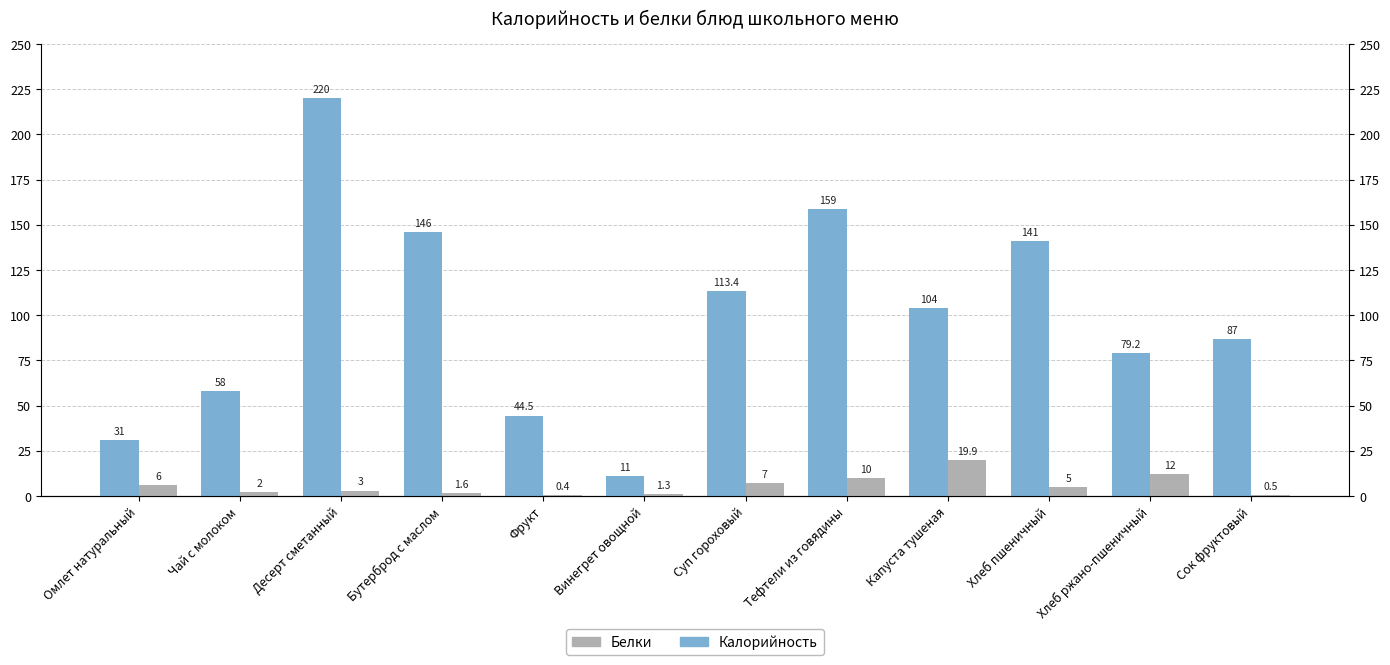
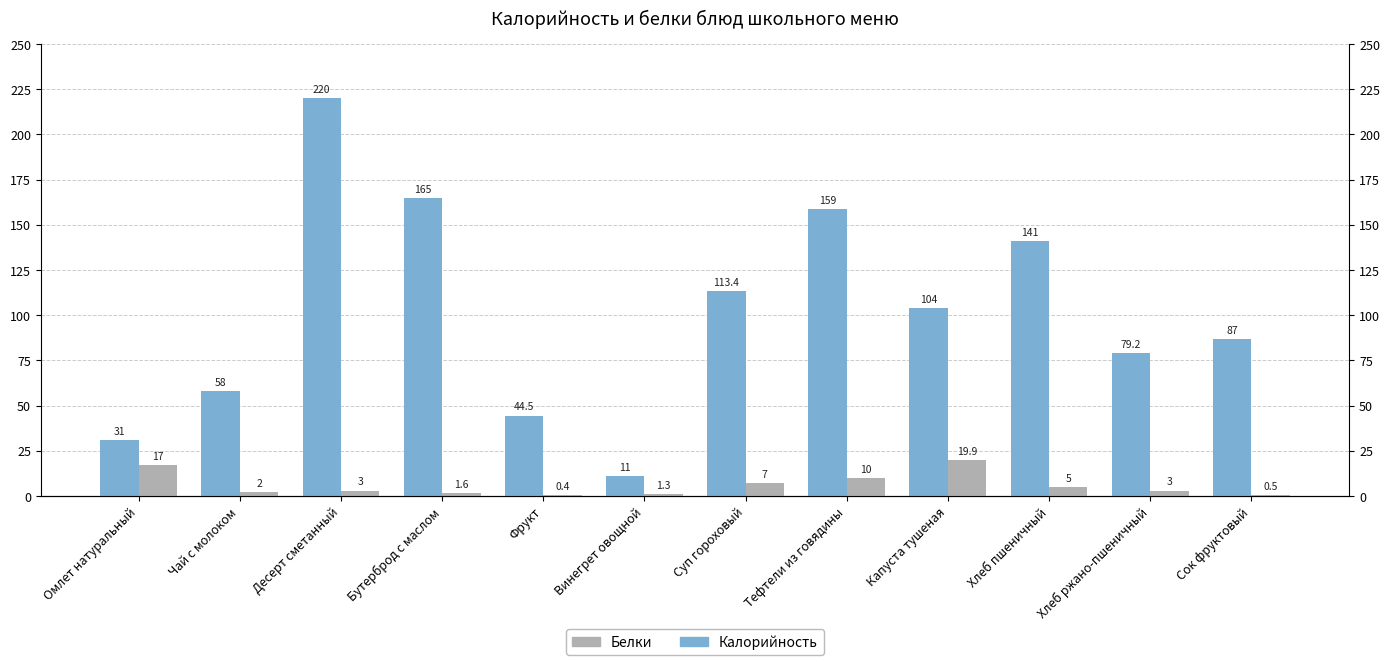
Белки, Омлет натуральный: 6 -> 17
Калорийность, Бутерброд с маслом: 146 -> 165
Белки, Хлеб ржано-пшеничный: 12 -> 3
